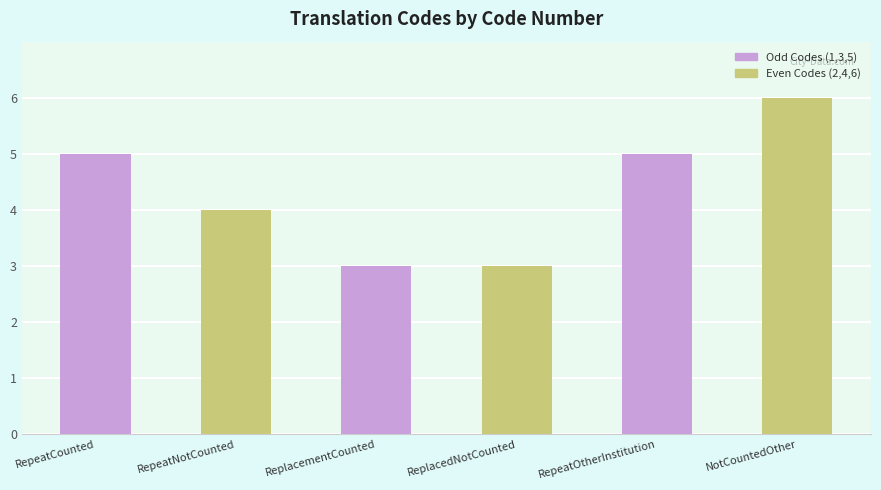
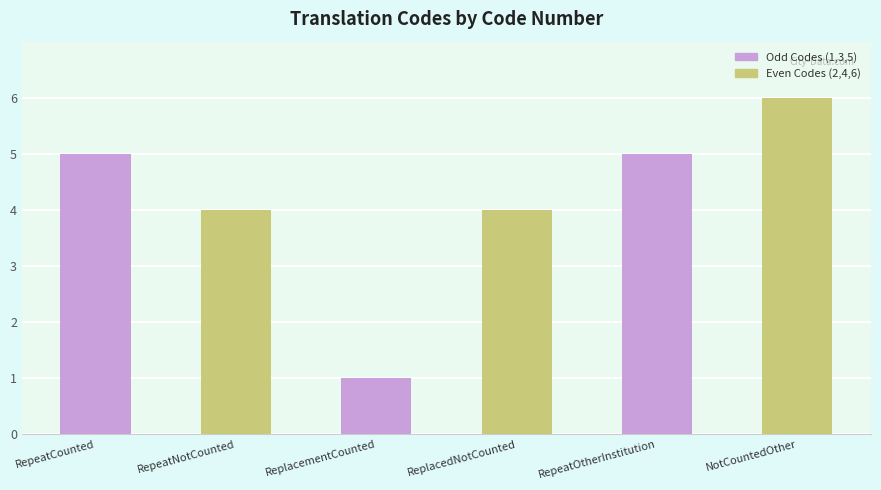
ReplacementCounted: 3 -> 1
ReplacedNotCounted: 3 -> 4
